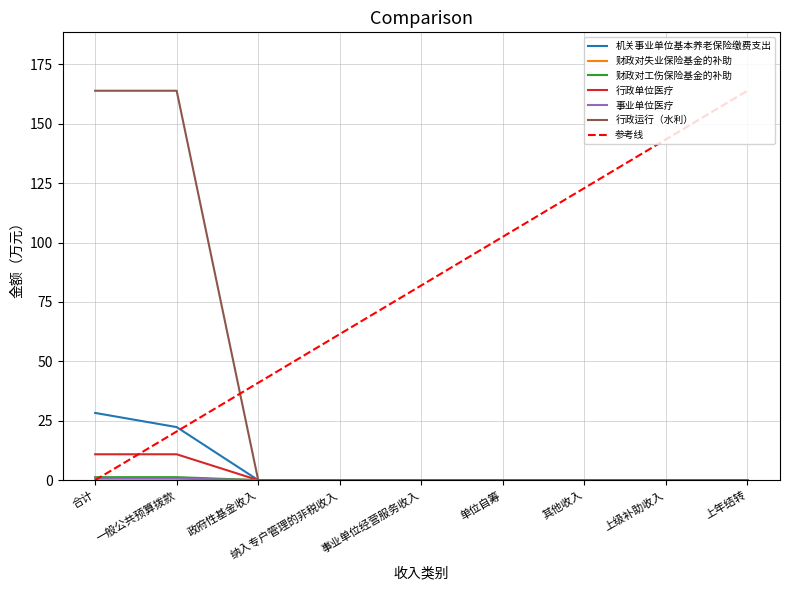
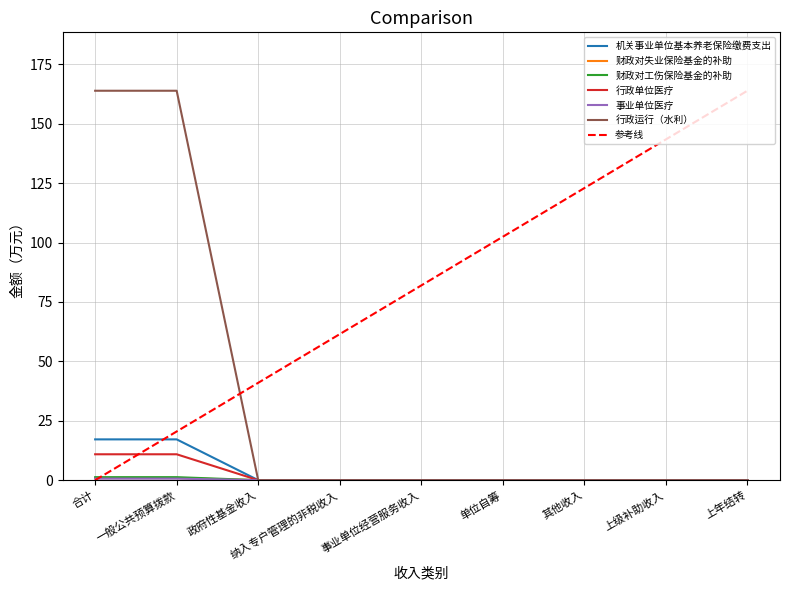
机关事业单位基本养老保险缴费支出, 合计: 28 -> 17
机关事业单位基本养老保险缴费支出, 一般公共预算拨款: 22 -> 17
